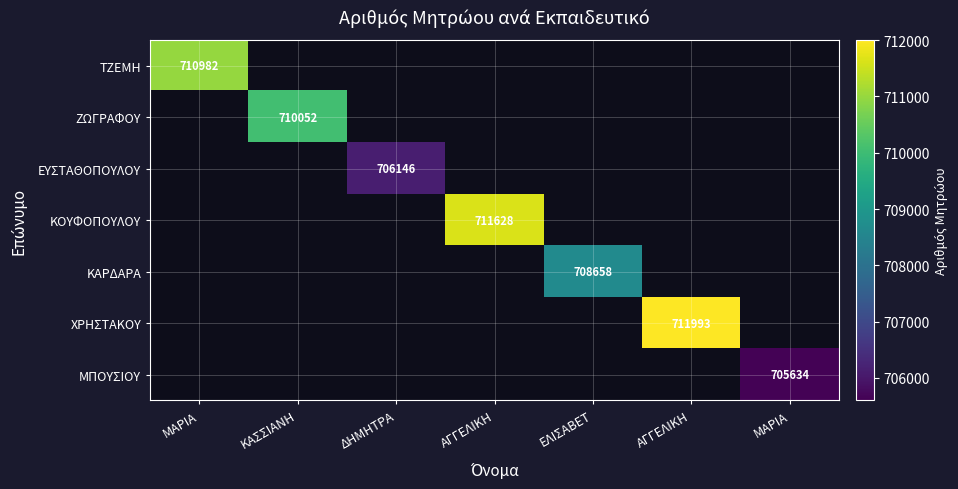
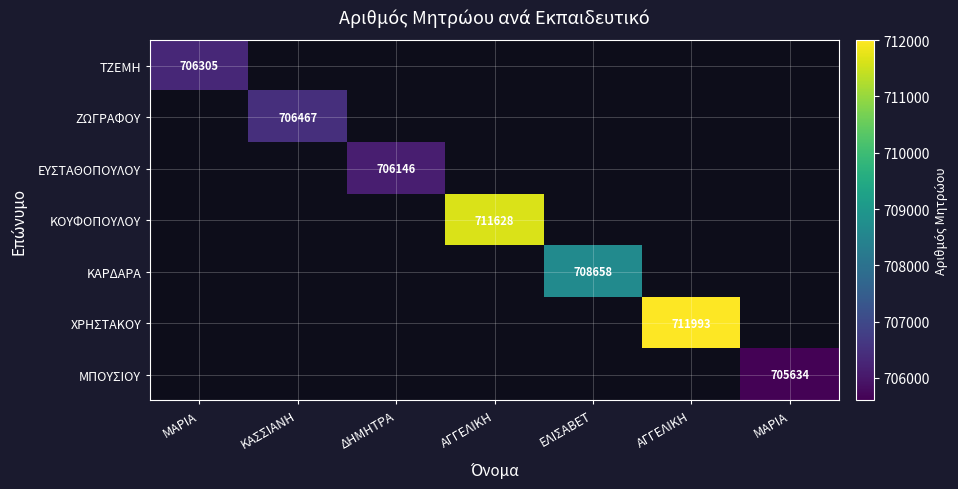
ΤΖΕΜΗ, ΜΑΡΙΑ: 710982 -> 706305
ΖΩΓΡΑΦΟΥ, ΚΑΣΣΙΑΝΗ: 710052 -> 706467
